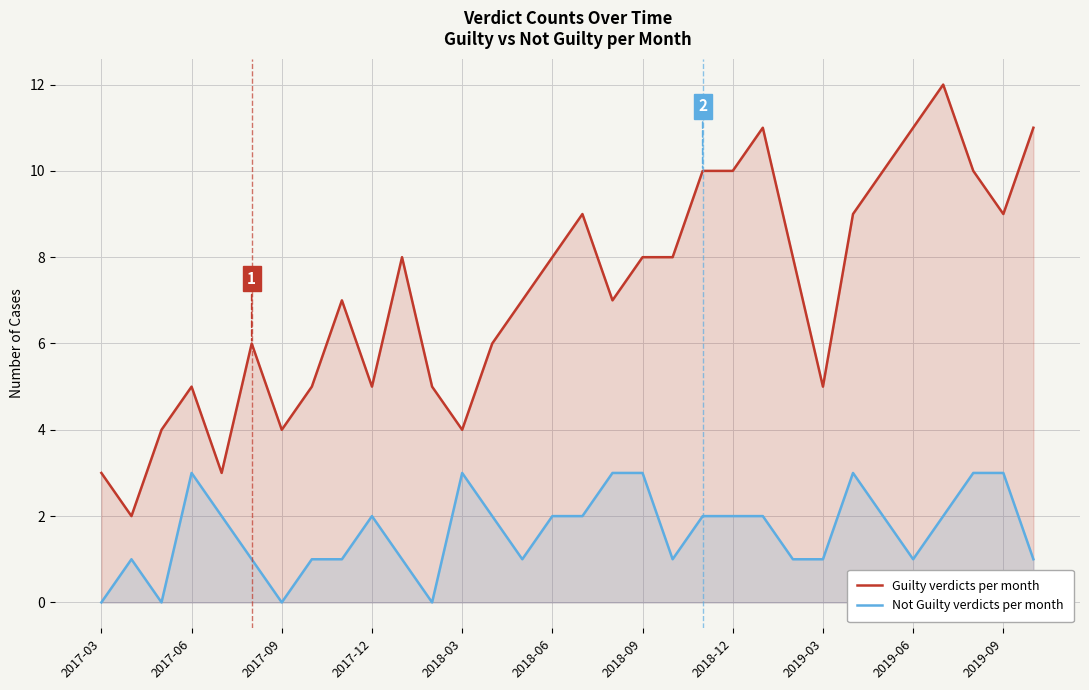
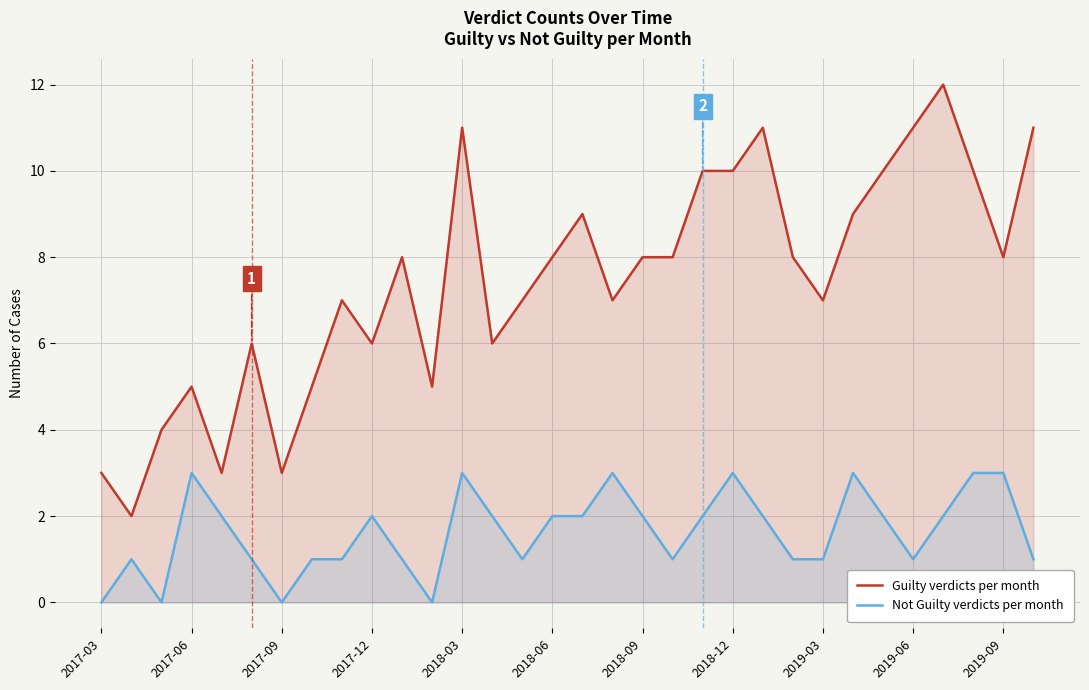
Guilty verdicts per month, 2017-09: 4 -> 3
Guilty verdicts per month, 2017-12: 5 -> 6
Guilty verdicts per month, 2018-03: 4 -> 11
Not Guilty verdicts per month, 2018-09: 3 -> 2
Not Guilty verdicts per month, 2018-12: 2 -> 3
Guilty verdicts per month, 2019-03: 5 -> 7
Guilty verdicts per month, 2019-09: 9 -> 8
